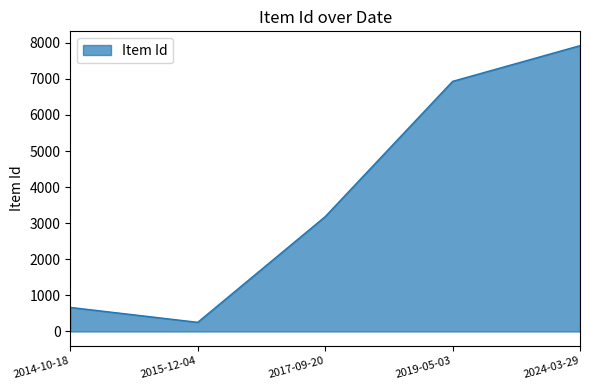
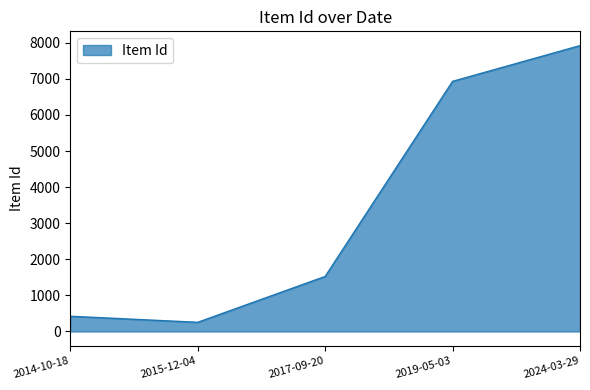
2014-10-18: 700 -> 400
2017-09-20: 3200 -> 1500
